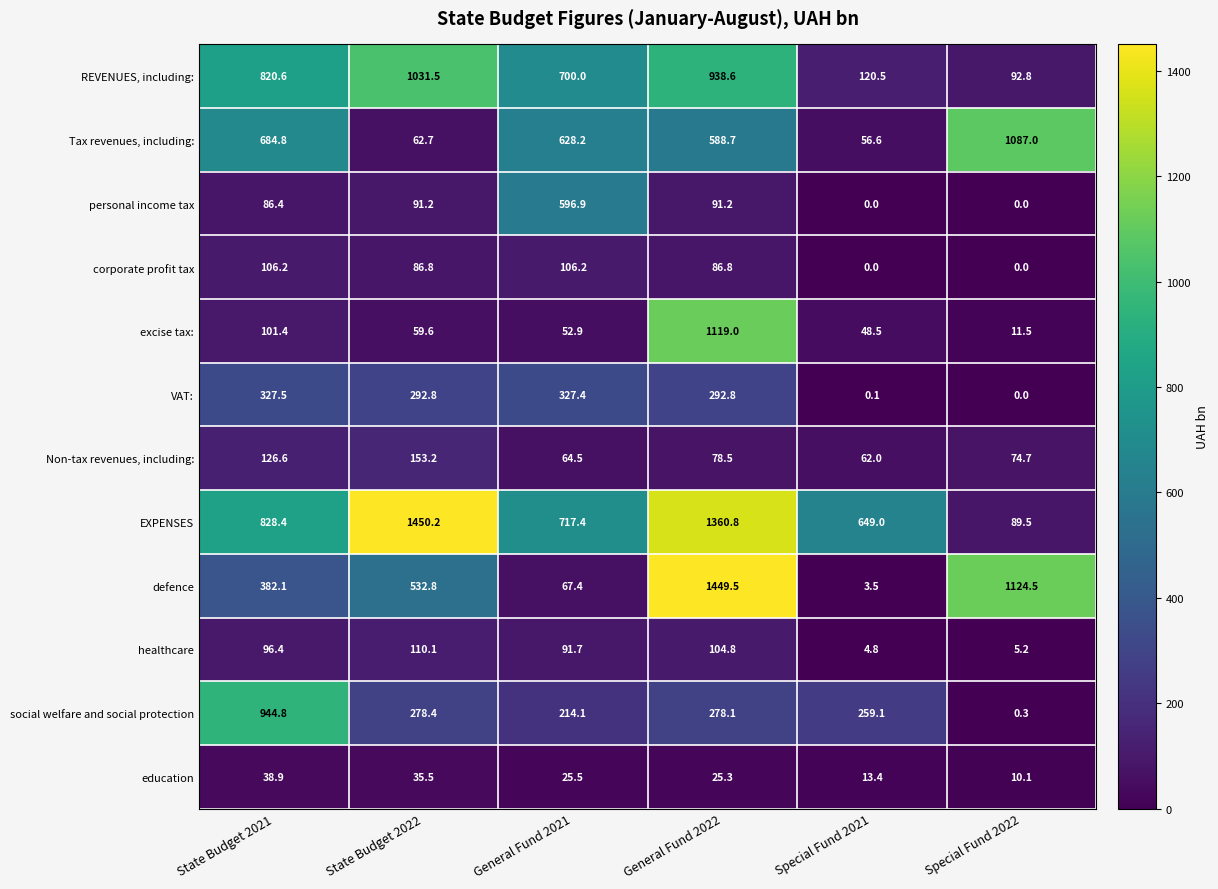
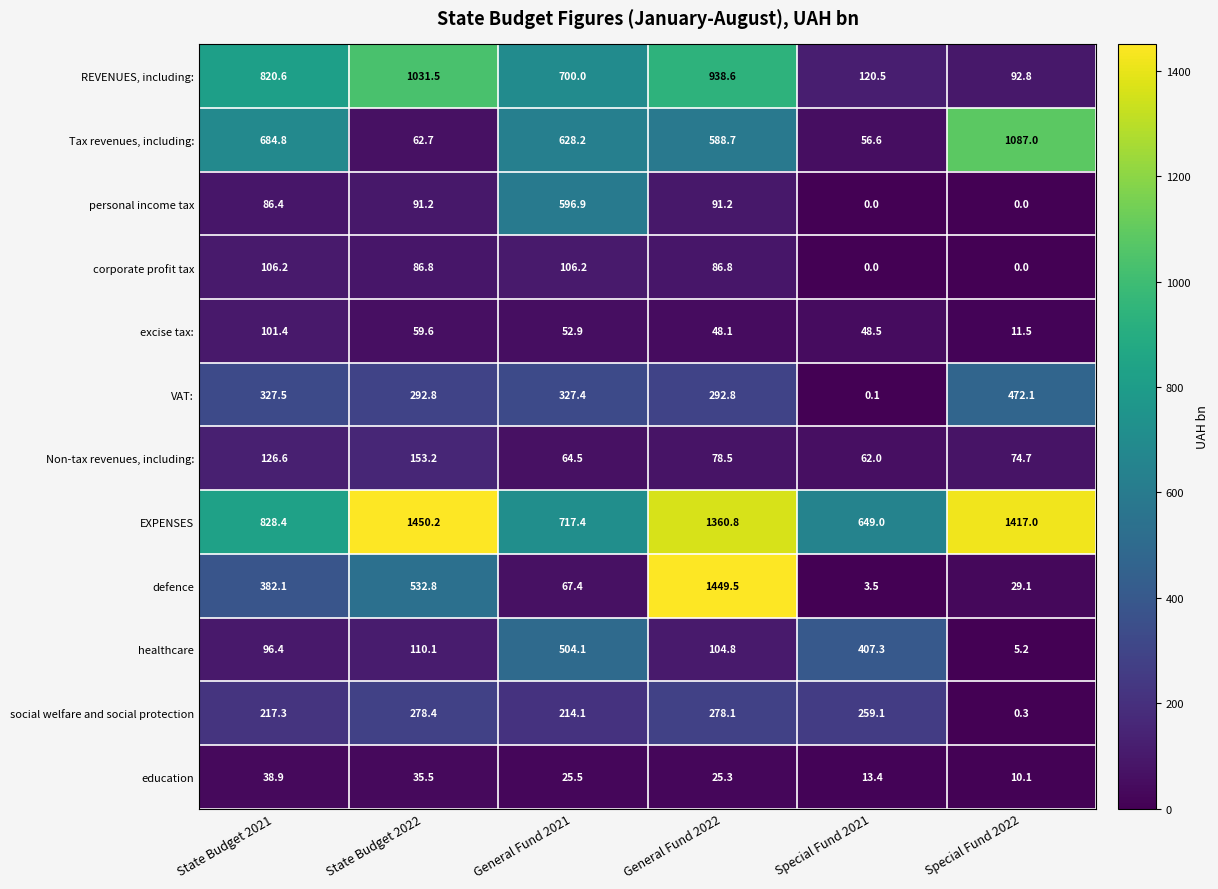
excise tax:, General Fund 2022: 1119.0 -> 48.1
VAT:, Special Fund 2022: 0.0 -> 472.1
EXPENSES, Special Fund 2022: 89.5 -> 1417.0
defence, Special Fund 2022: 1124.5 -> 29.1
healthcare, General Fund 2021: 91.7 -> 504.1
healthcare, Special Fund 2021: 4.8 -> 407.3
social welfare and social protection, State Budget 2021: 944.8 -> 217.3
